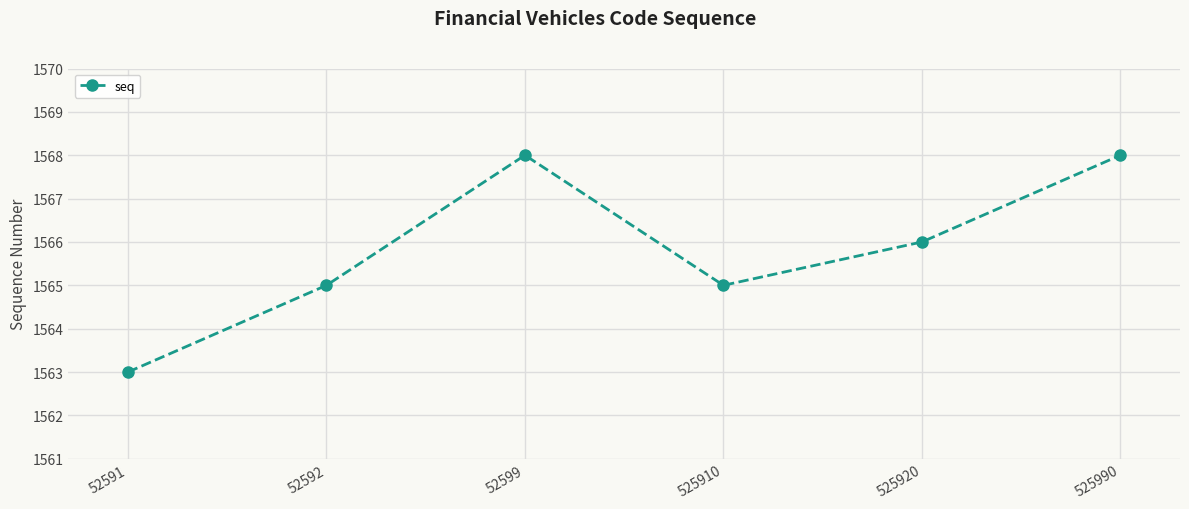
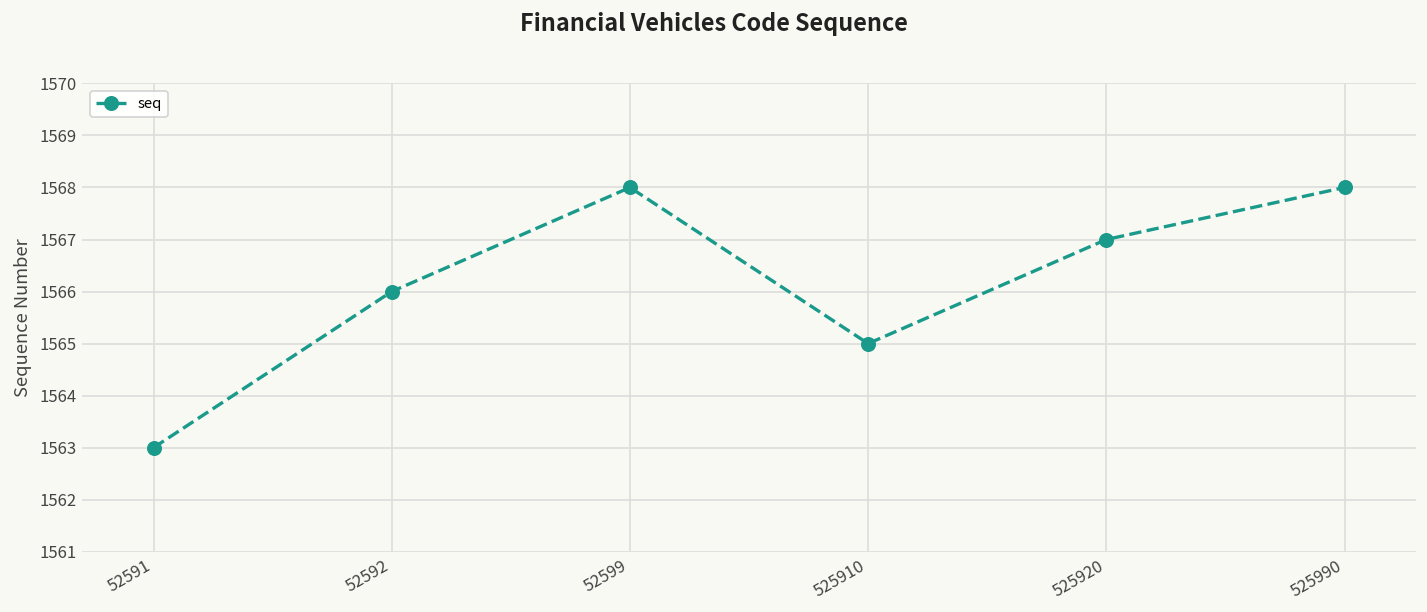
52592: 1565 -> 1566
525920: 1566 -> 1567
